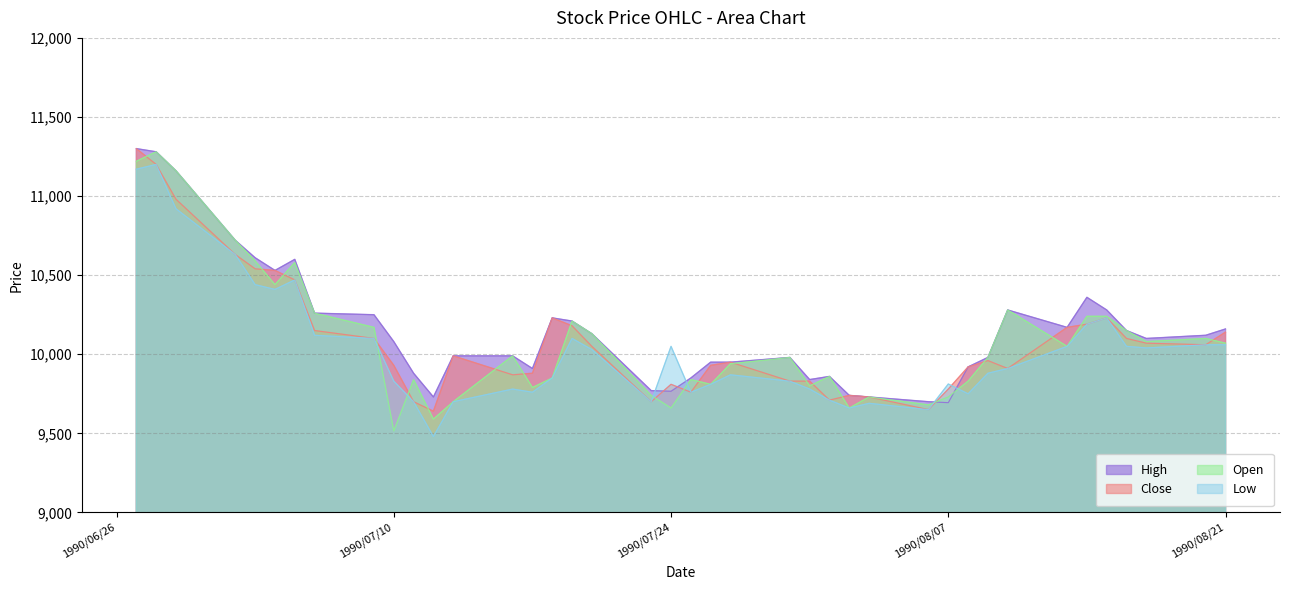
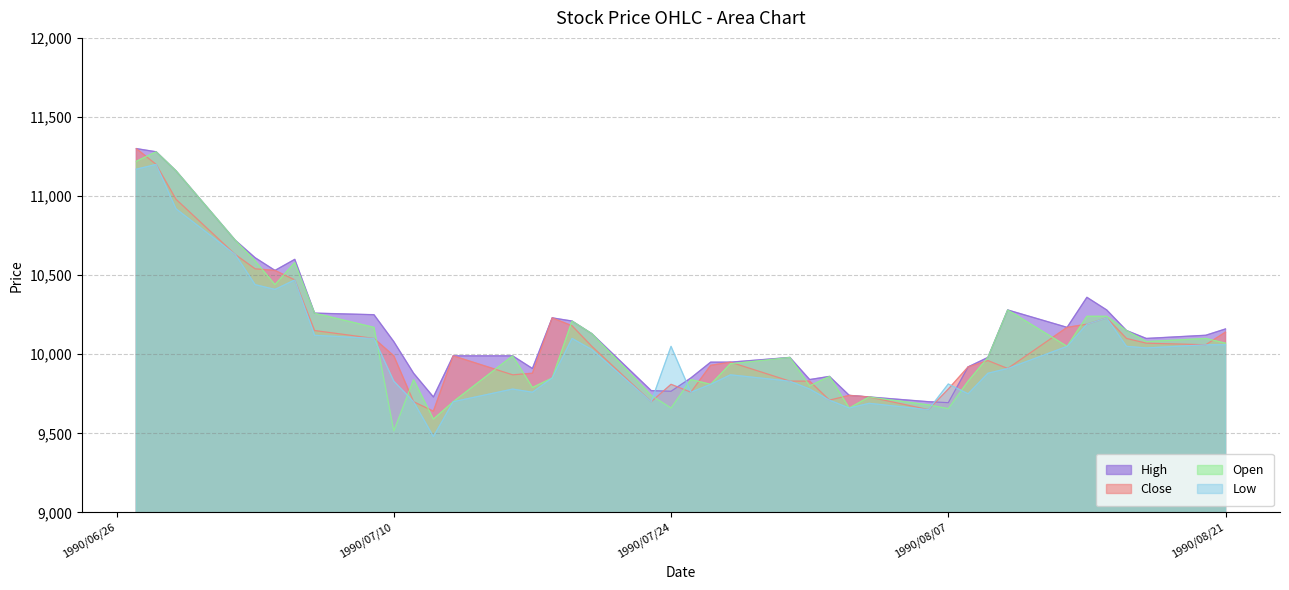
Close, 1990/07/10: 9,930 -> 9,990
Open, 1990/08/07: 9,730 -> 9,660
